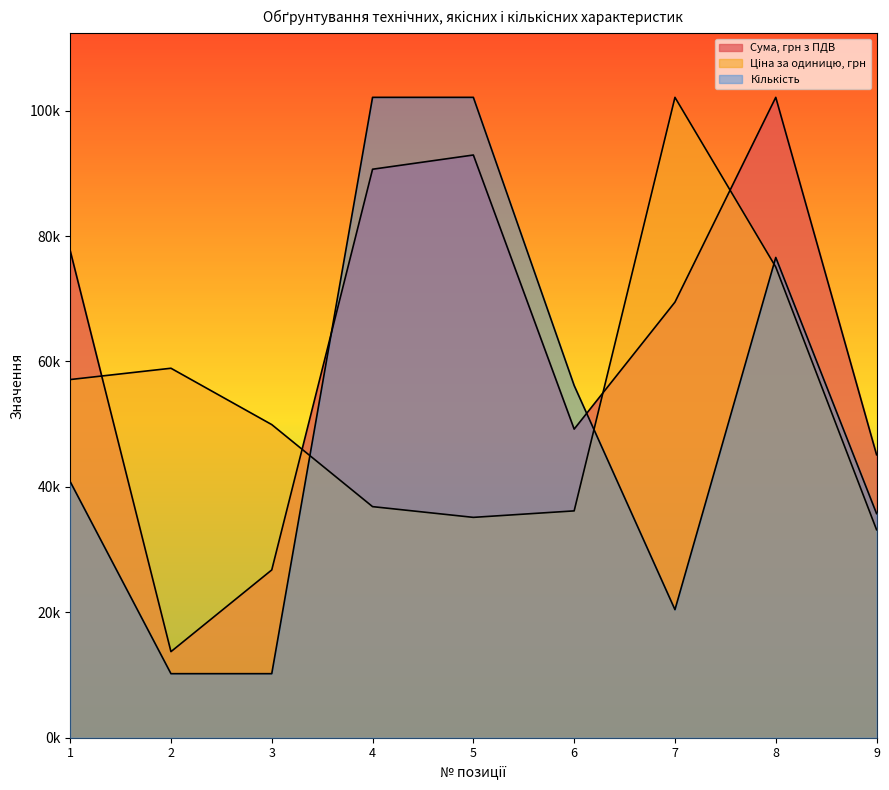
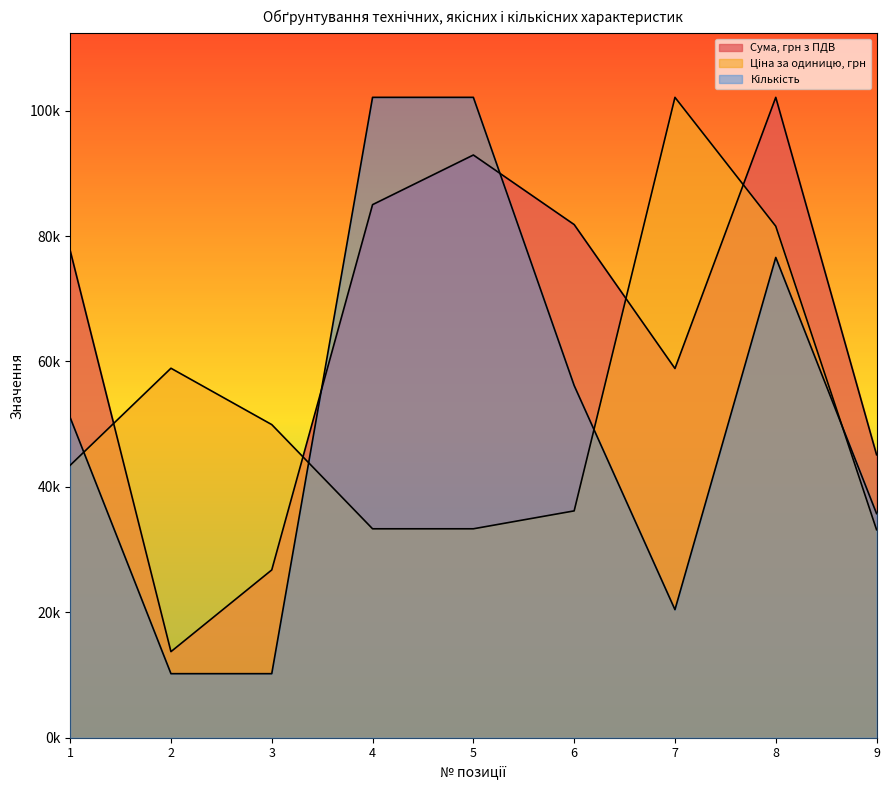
Ціна за одиницю, грн, 1: 57000 -> 43000
Кількість, 1: 41000 -> 51000
Сума, грн з ПДВ, 4: 91000 -> 85000
Ціна за одиницю, грн, 4: 37000 -> 33000
Ціна за одиницю, грн, 5: 35000 -> 33000
Сума, грн з ПДВ, 6: 49000 -> 82000
Сума, грн з ПДВ, 7: 69000 -> 59000
Ціна за одиницю, грн, 8: 75000 -> 82000
